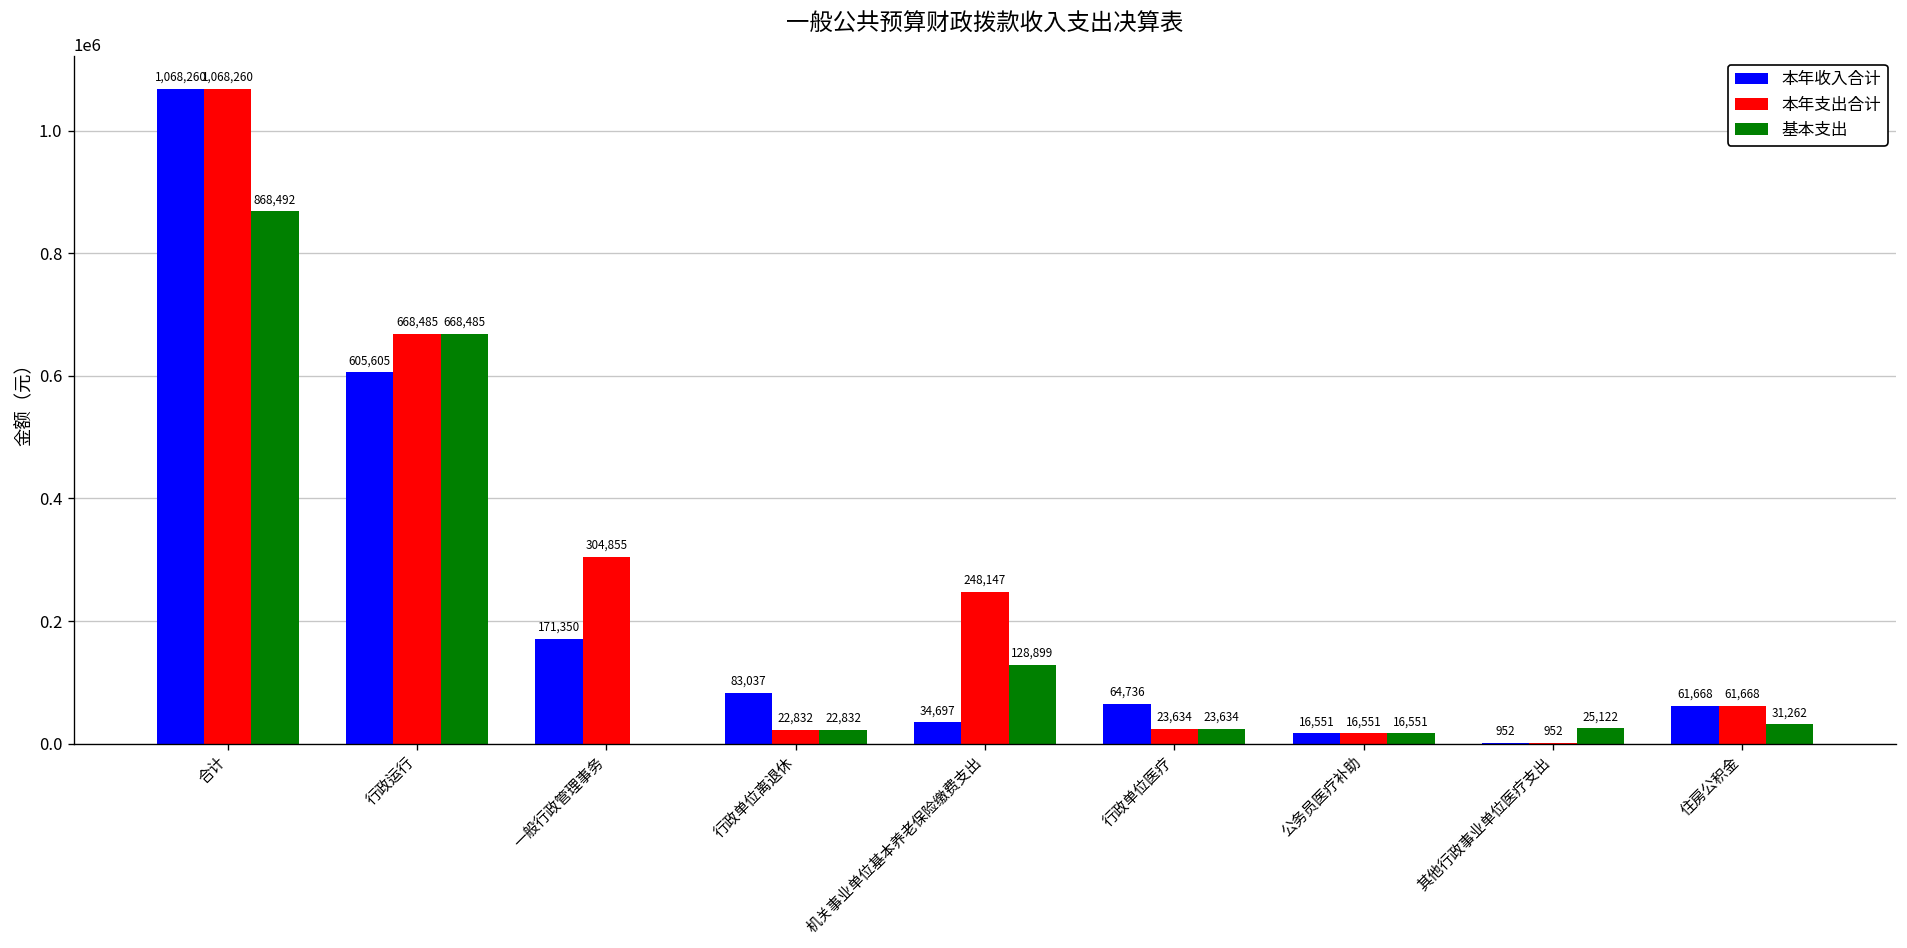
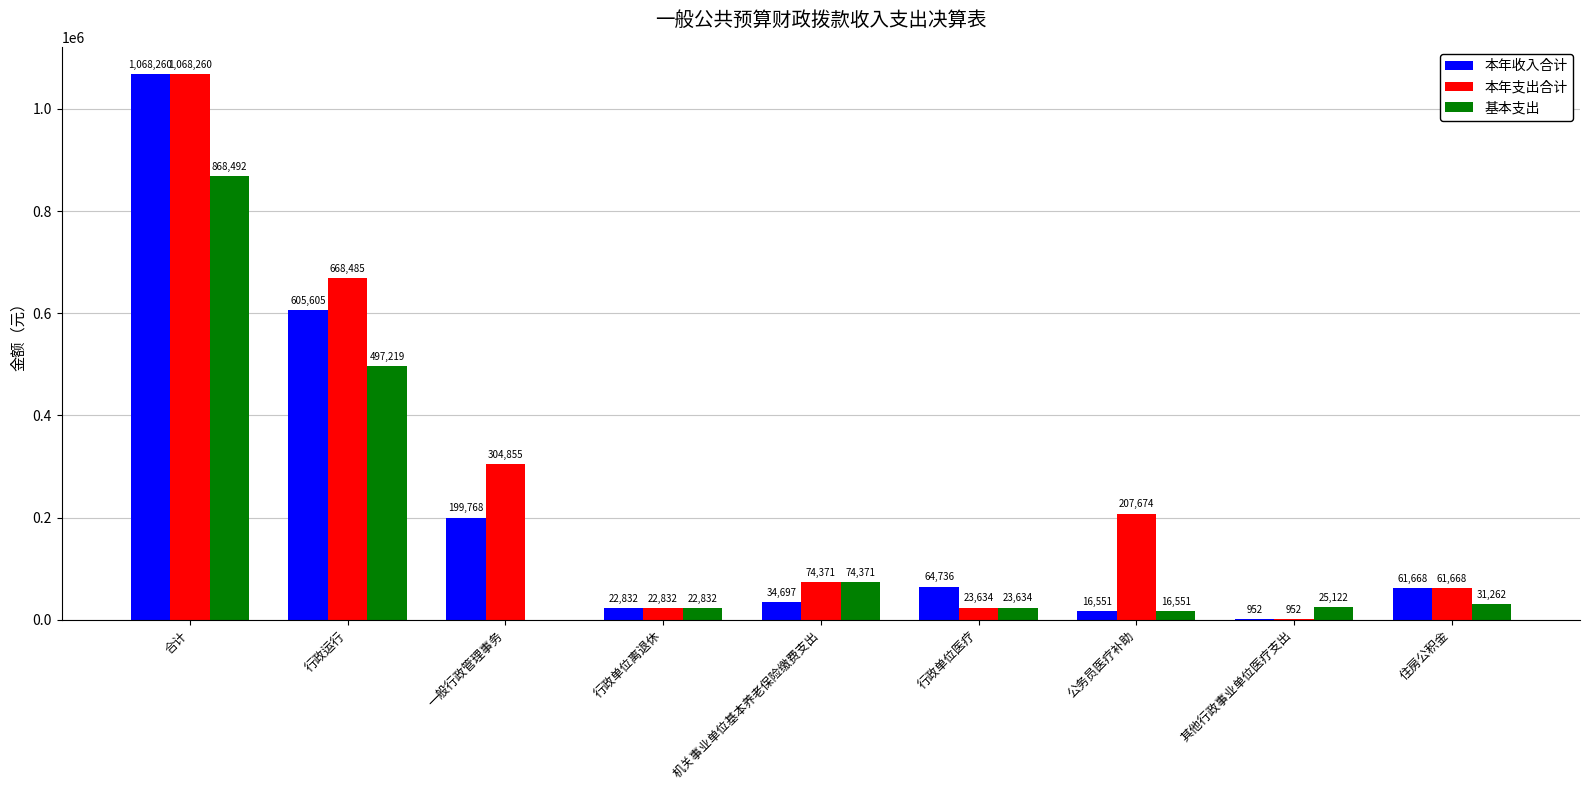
基本支出, 行政运行: 668,485 -> 497,219
本年收入合计, 一般行政管理事务: 171,350 -> 199,768
本年收入合计, 行政单位离退休: 83,037 -> 22,832
本年支出合计, 机关事业单位基本养老保险缴费支出: 248,147 -> 74,371
基本支出, 机关事业单位基本养老保险缴费支出: 128,899 -> 74,371
本年支出合计, 公务员医疗补助: 16,551 -> 207,674
